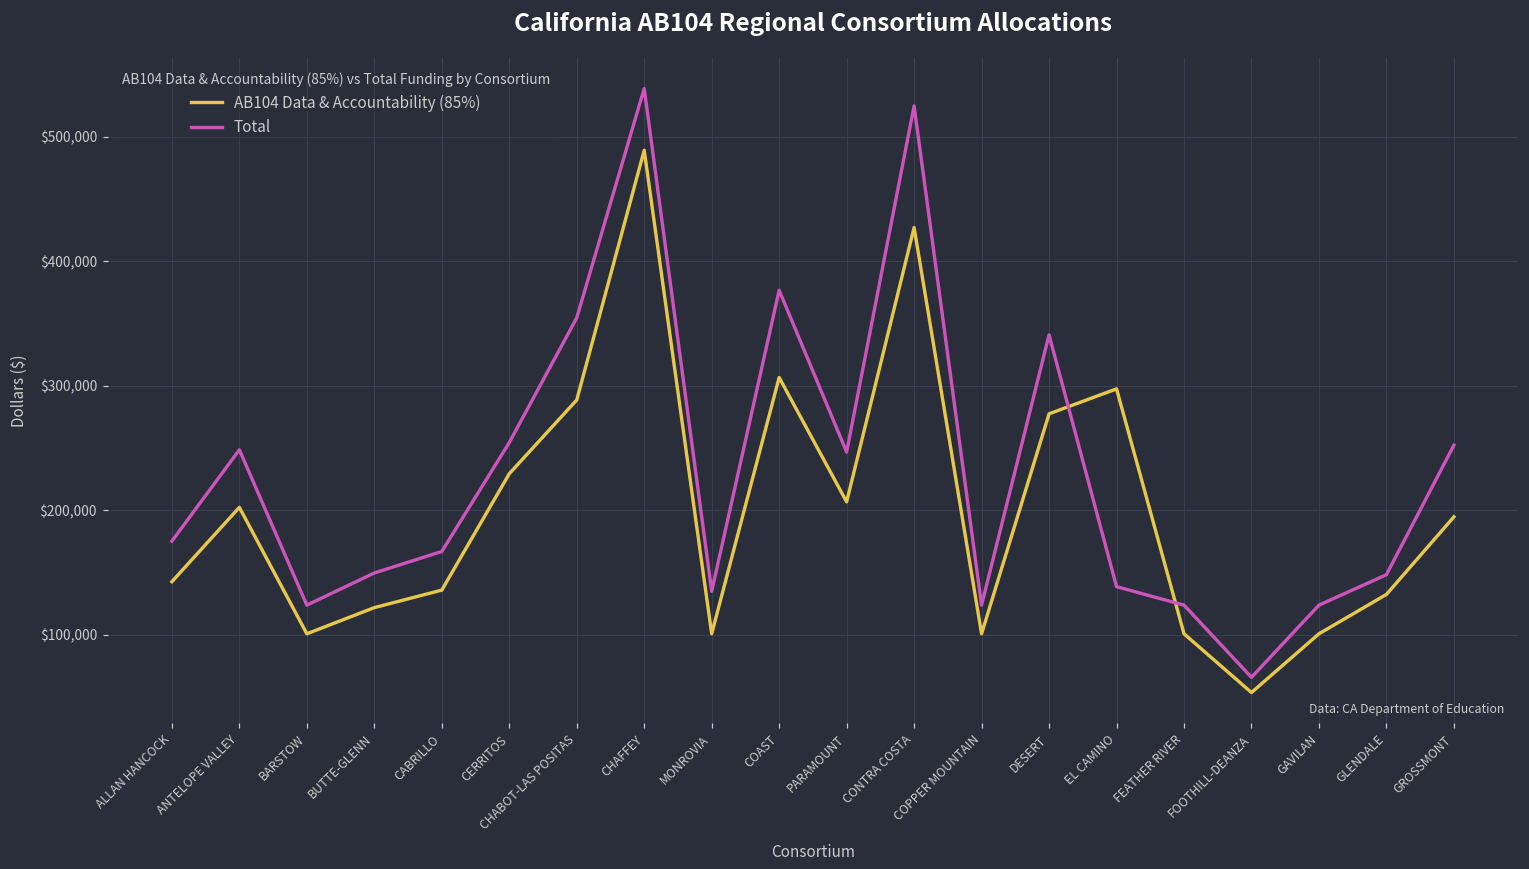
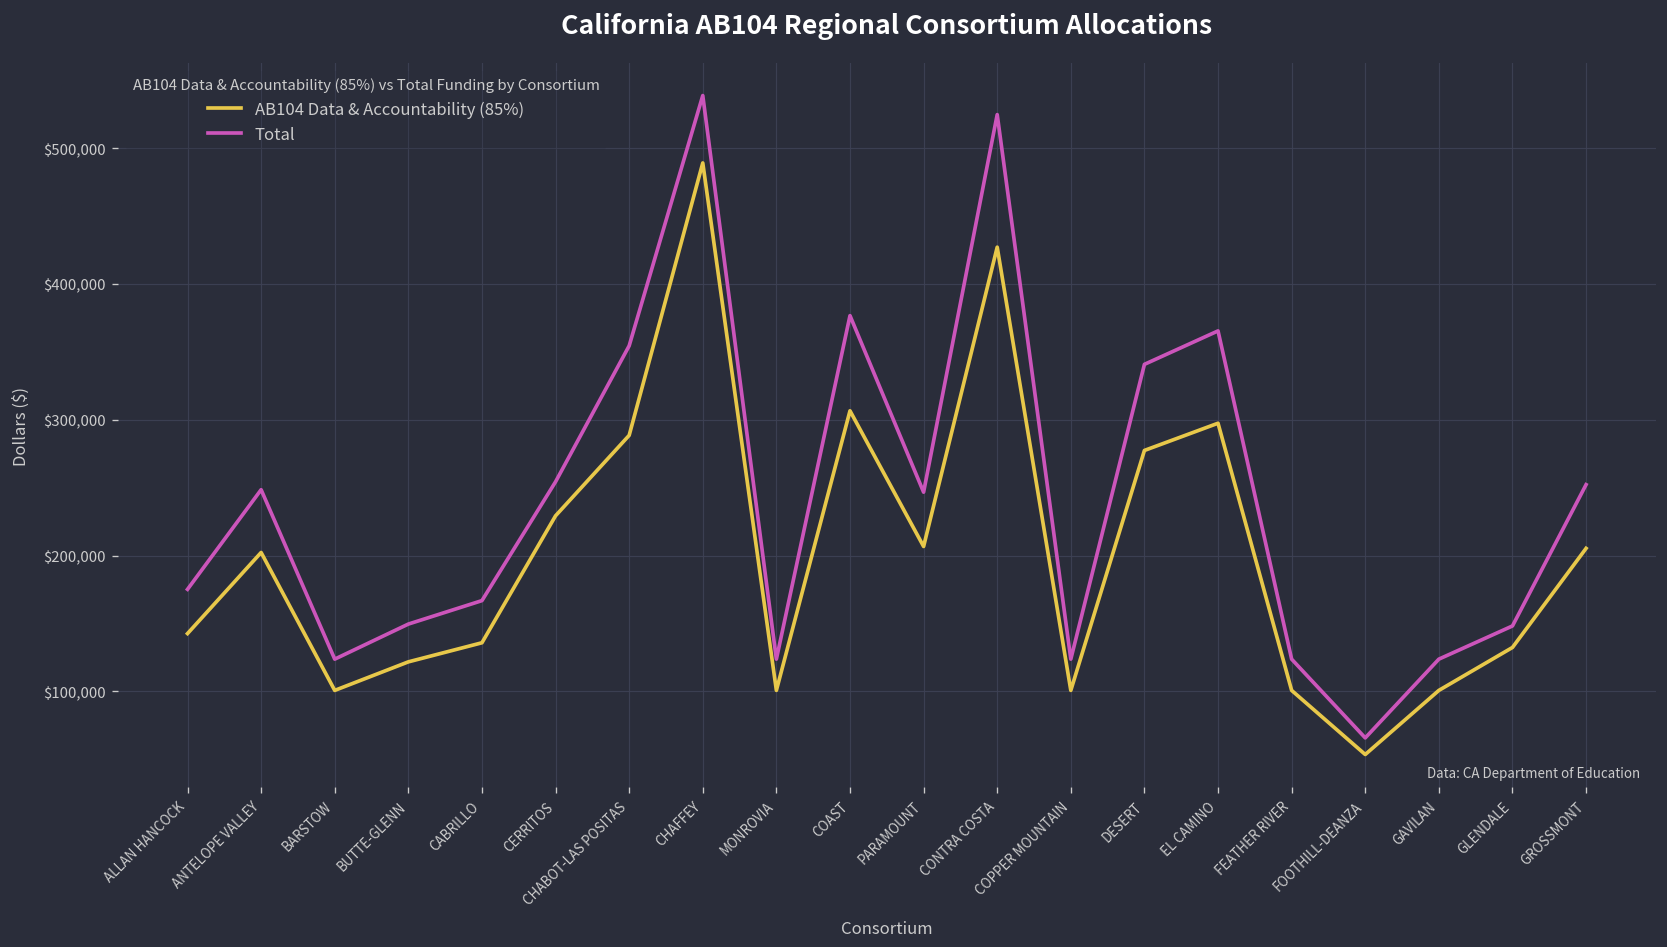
Total, MONROVIA: $135,000 -> $124,000
Total, EL CAMINO: $139,000 -> $365,000
AB104 Data & Accountability (85%), GROSSMONT: $195,000 -> $205,000
